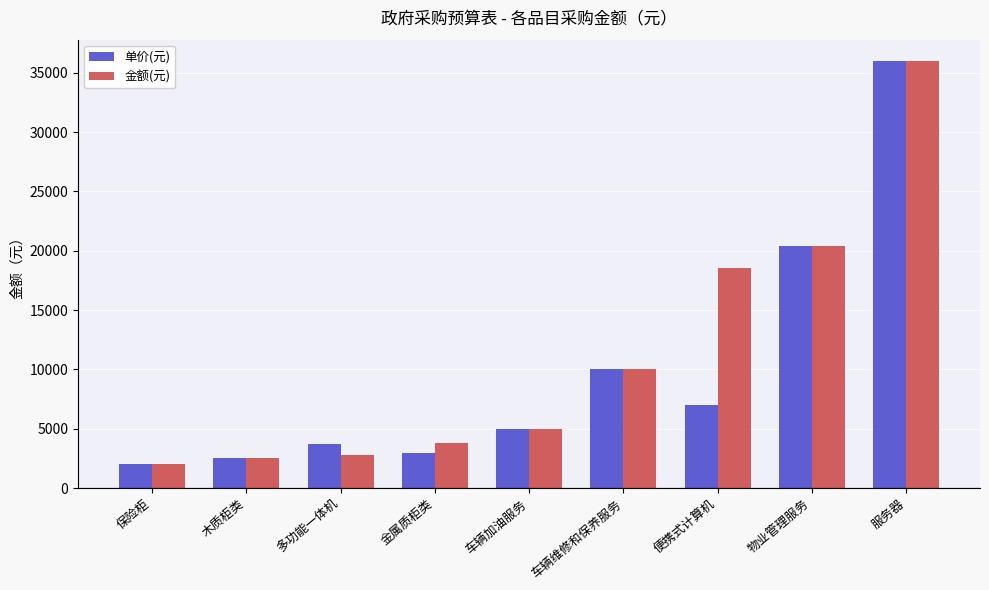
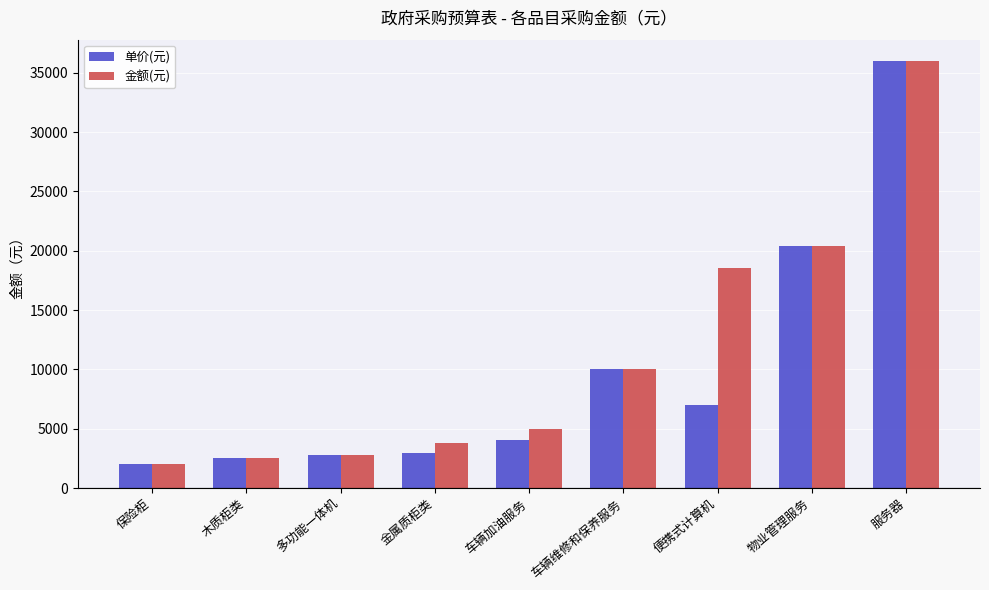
单价(元), 多功能一体机: 3700 -> 2800
单价(元), 车辆加油服务: 5000 -> 4100
